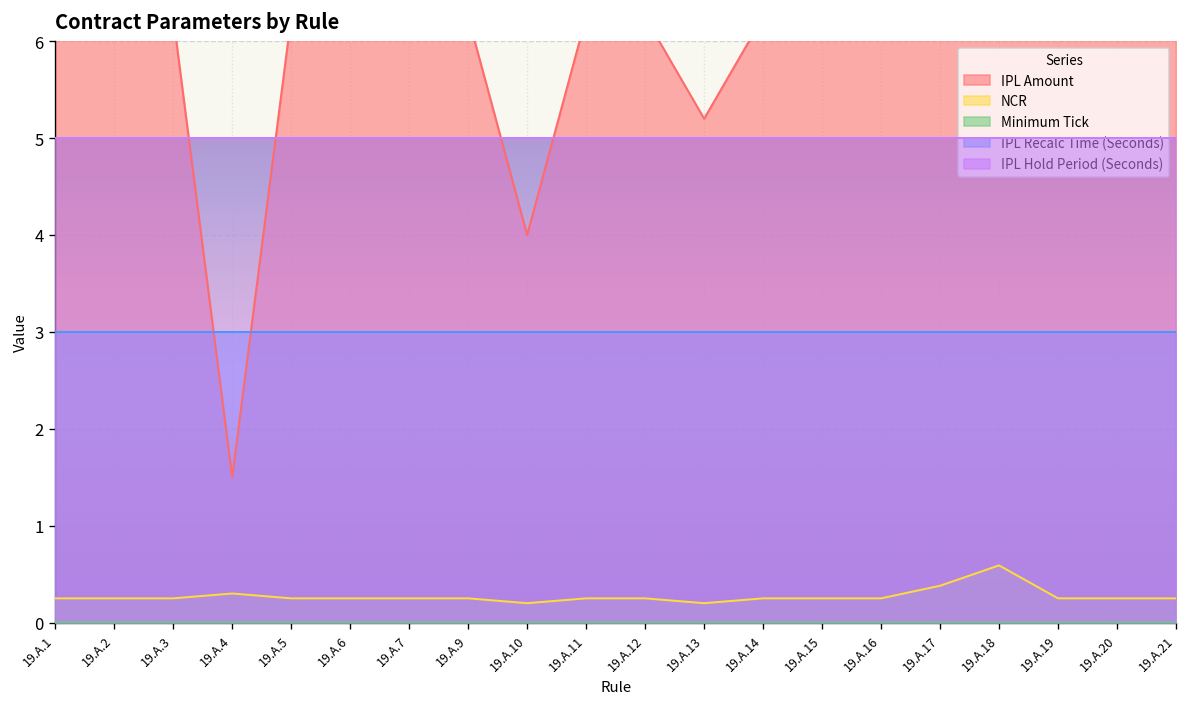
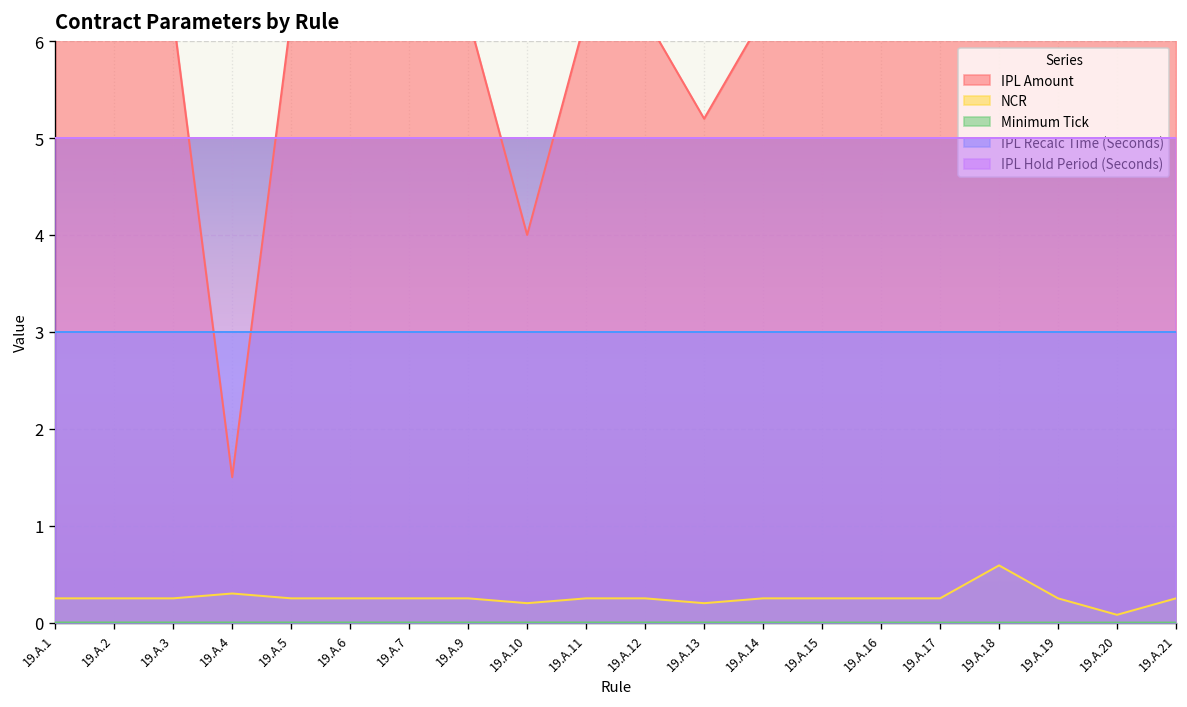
NCR, 19.A.17: 0.4 -> 0.3
NCR, 19.A.20: 0.3 -> 0.1
